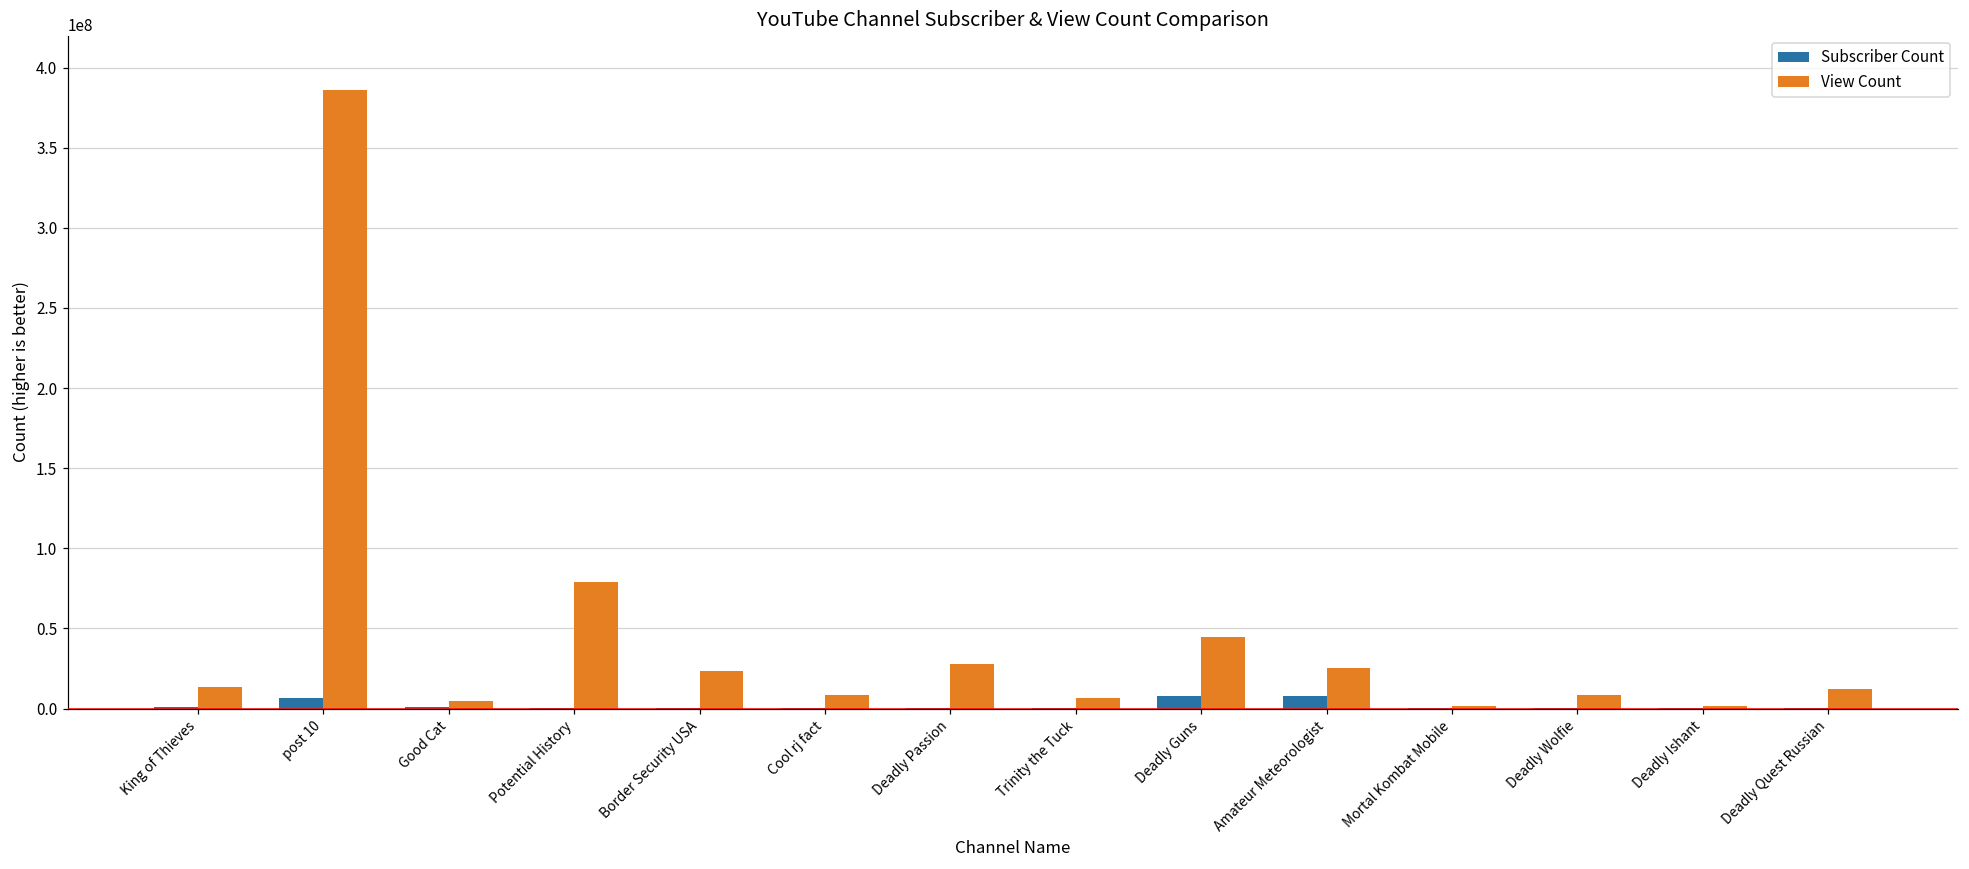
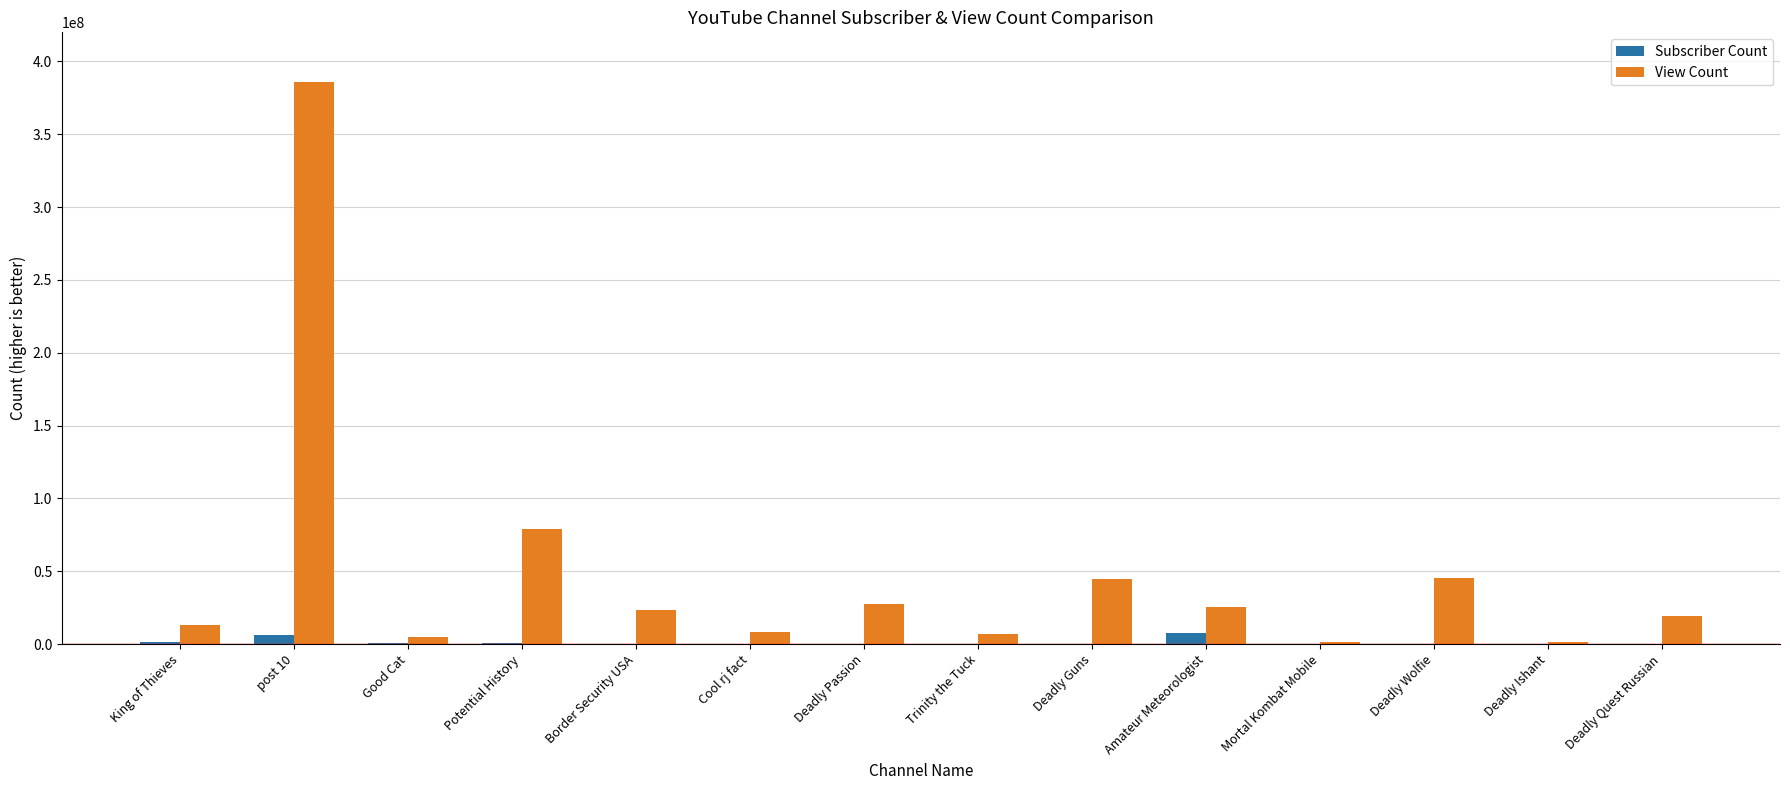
Subscriber Count, Deadly Guns: 8000000 -> 0
View Count, Deadly Wolfie: 9000000 -> 46000000
View Count, Deadly Quest Russian: 12000000 -> 19000000
